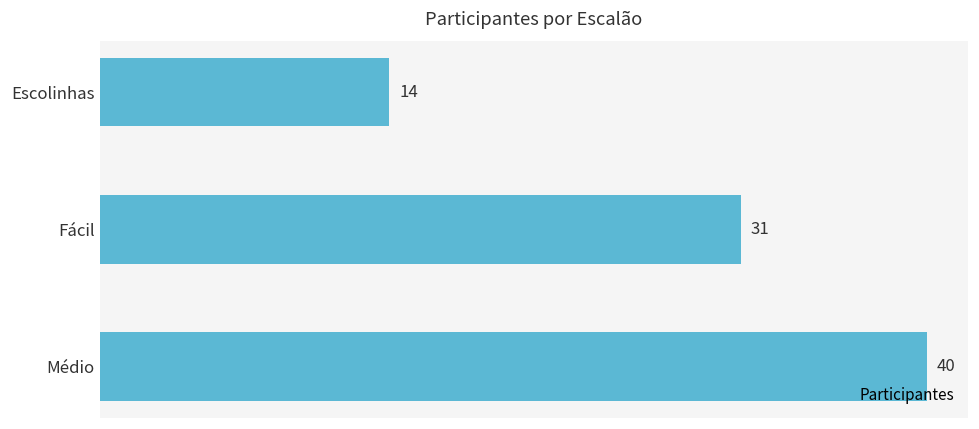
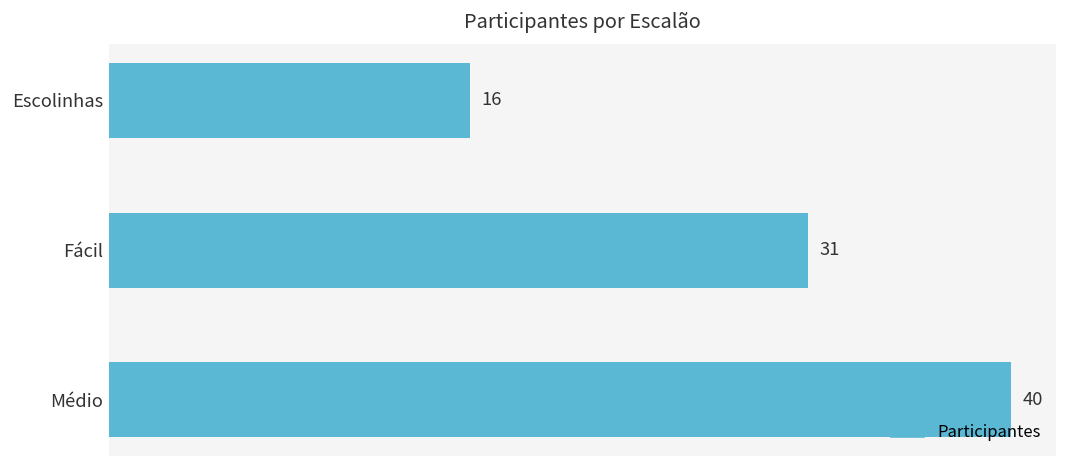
Escolinhas: 14 -> 16
